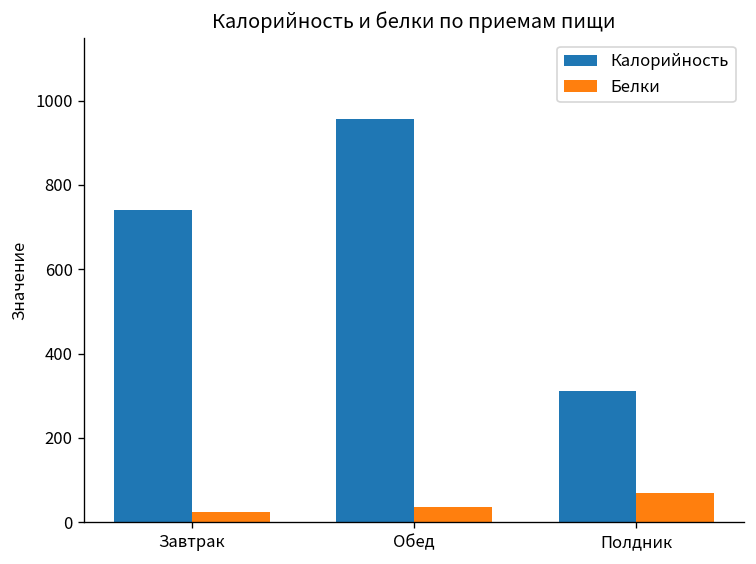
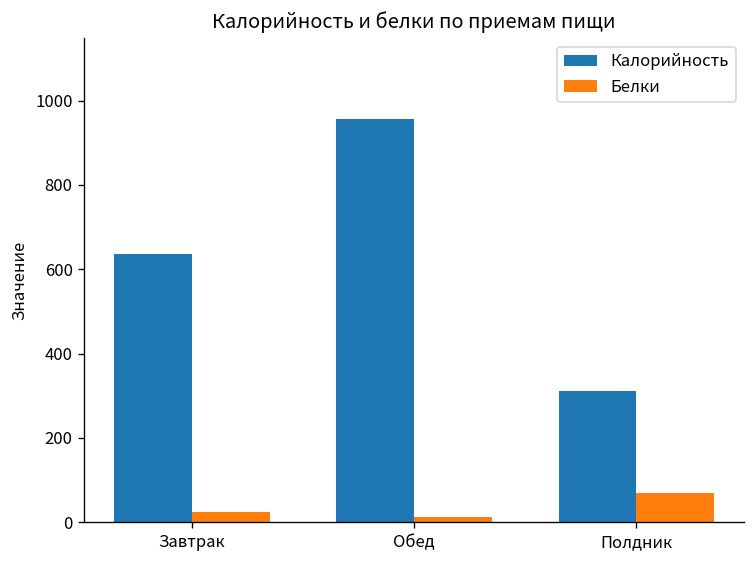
Калорийность, Завтрак: 740 -> 640
Белки, Обед: 40 -> 10
